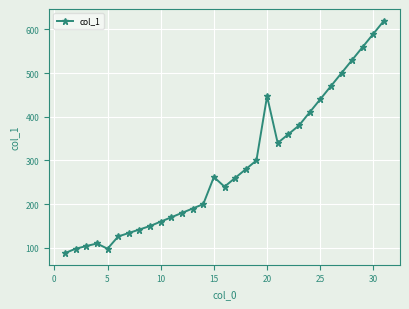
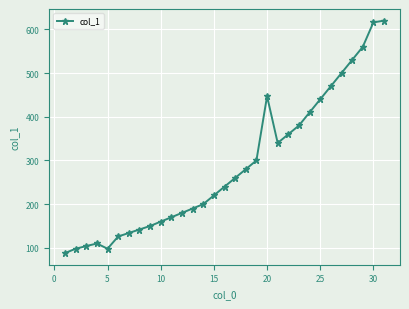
15: 260 -> 220
30: 590 -> 620
